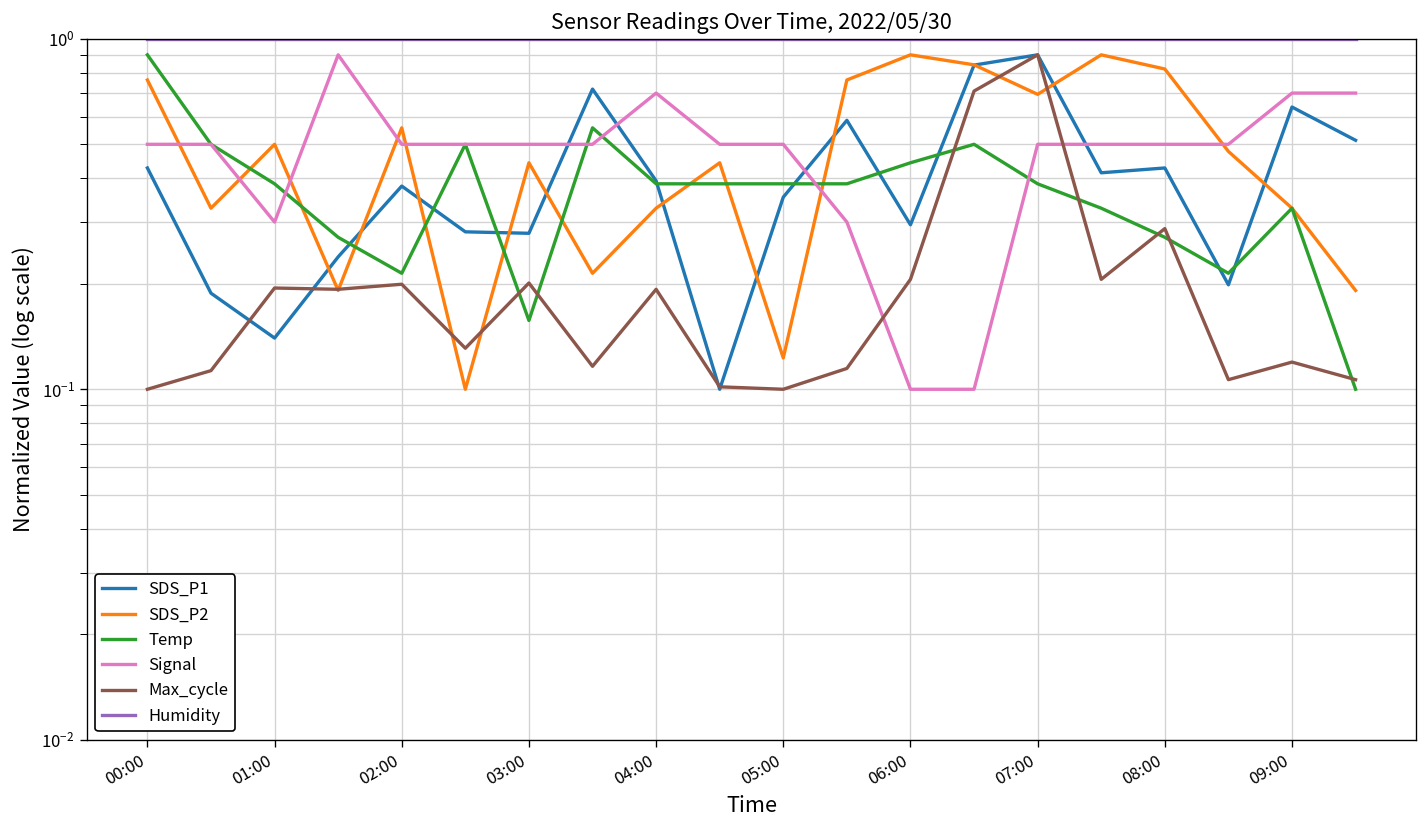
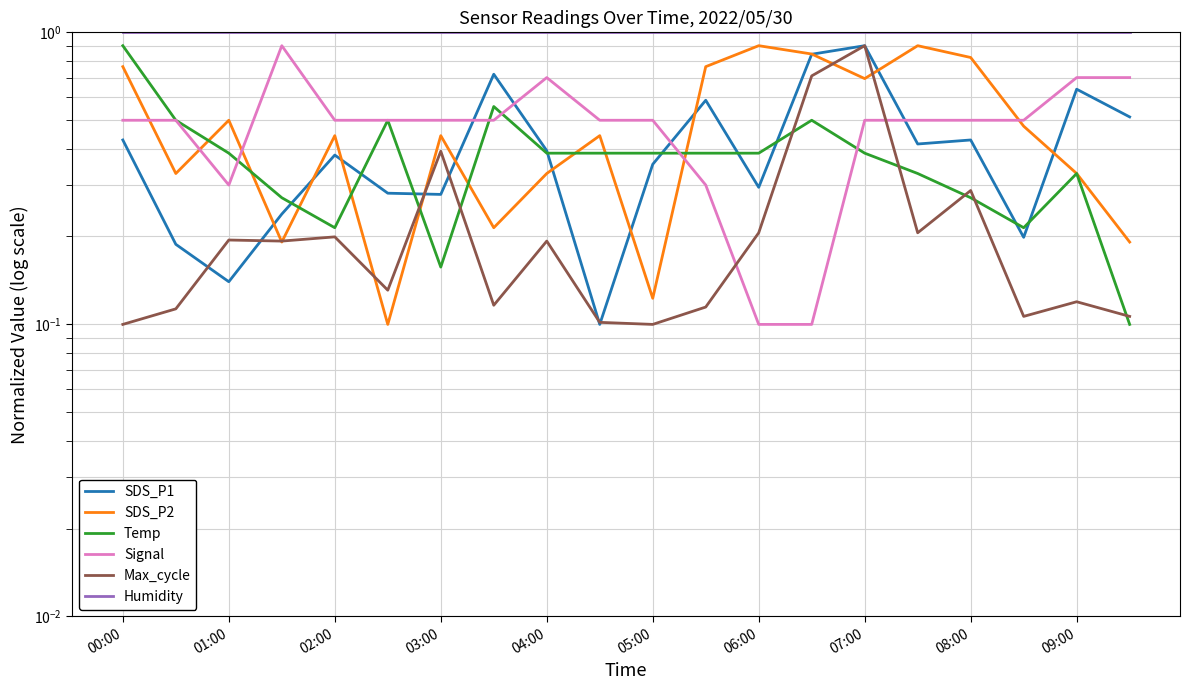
SDS_P2, 02:00: 0.56 -> 0.44
Max_cycle, 03:00: 0.20 -> 0.39
Temp, 06:00: 0.44 -> 0.39
